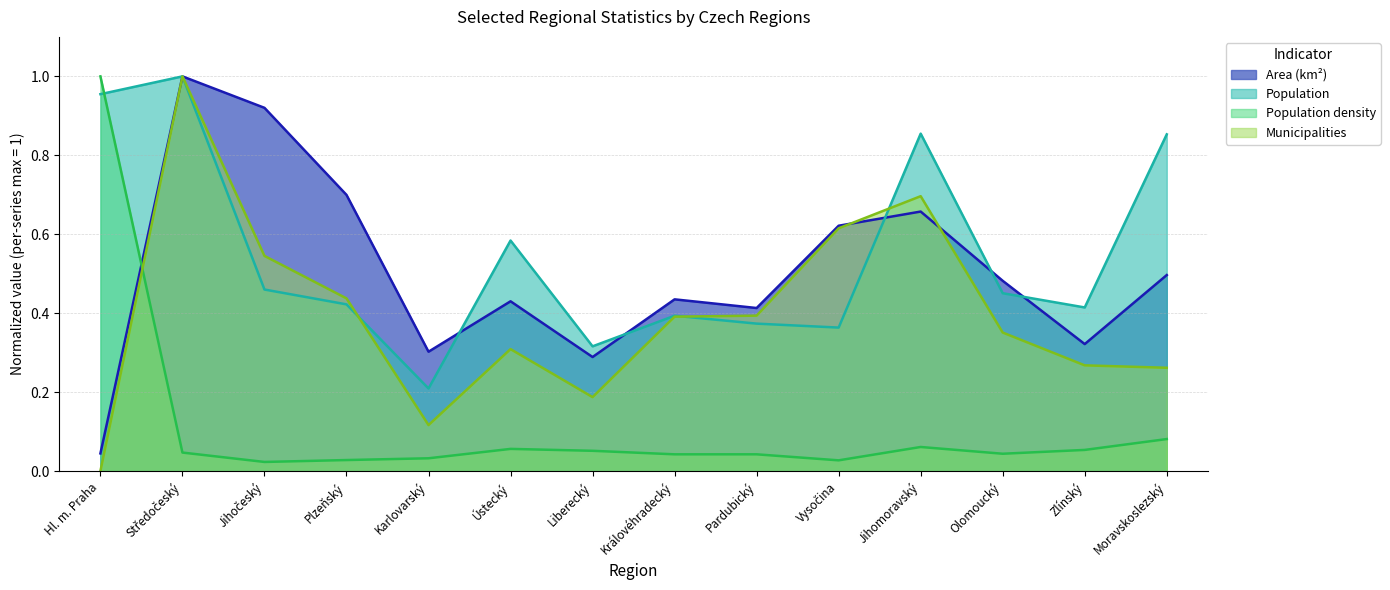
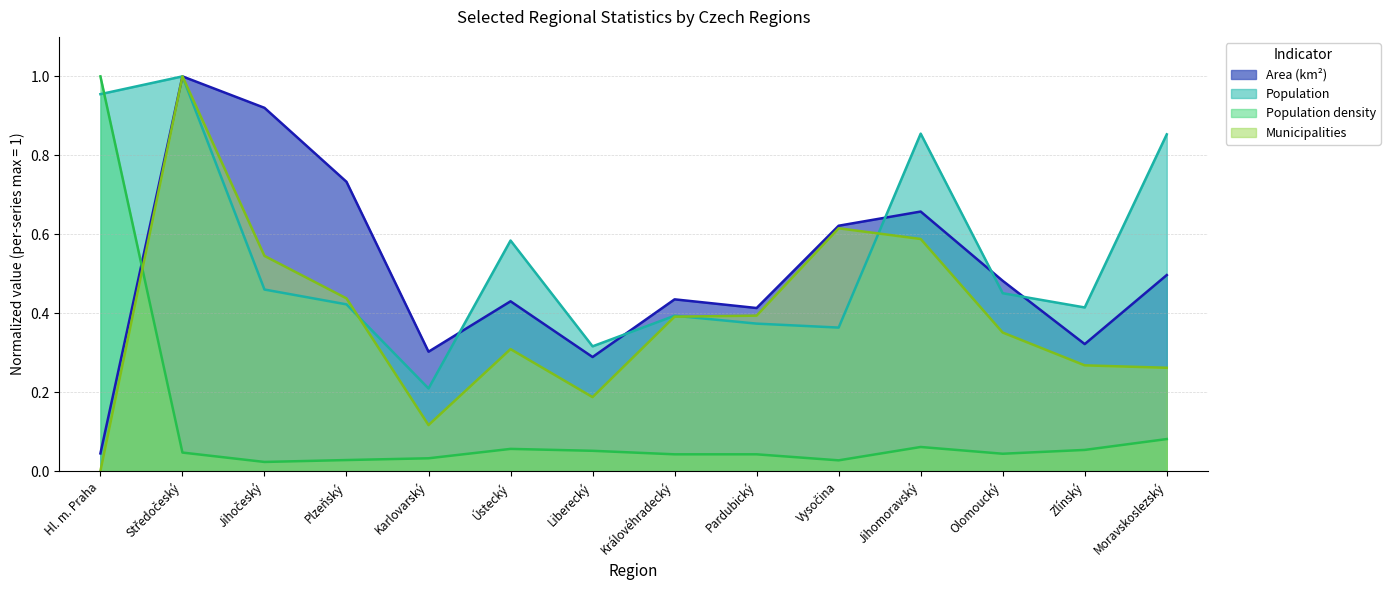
Area (km²), Plzeňský: 0.70 -> 0.73
Municipalities, Jihomoravský: 0.70 -> 0.59
